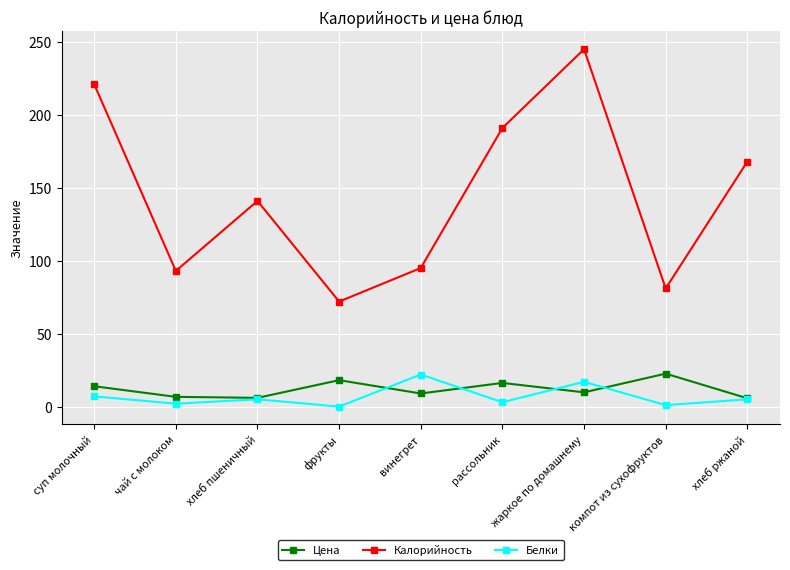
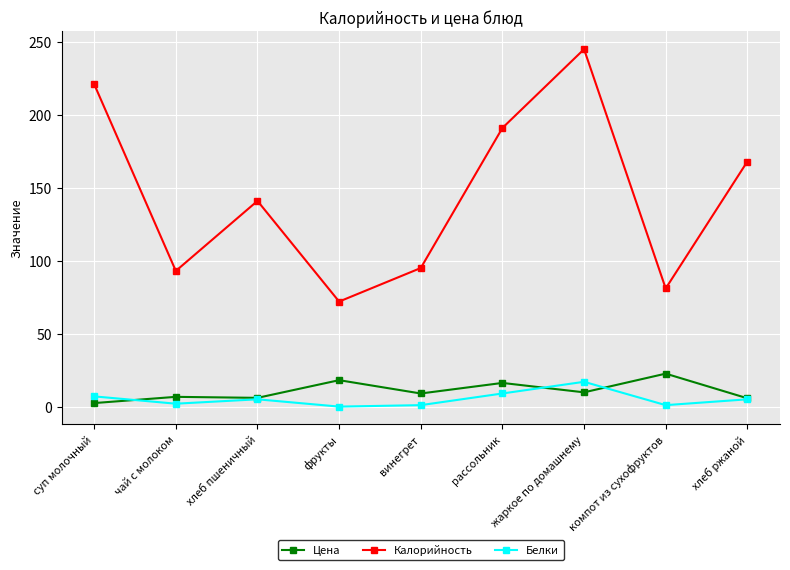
Цена, суп молочный: 14 -> 2
Белки, винегрет: 22 -> 1
Белки, рассольник: 3 -> 9
